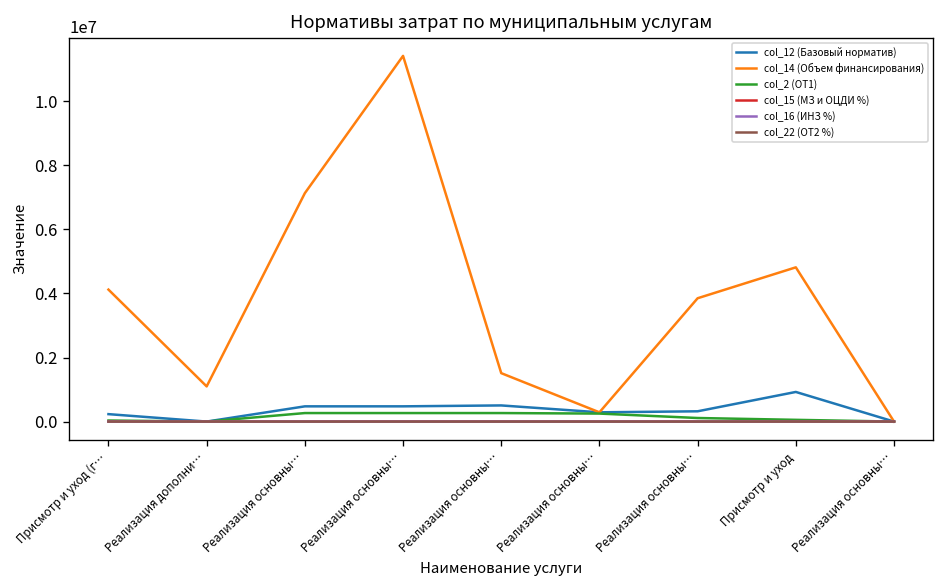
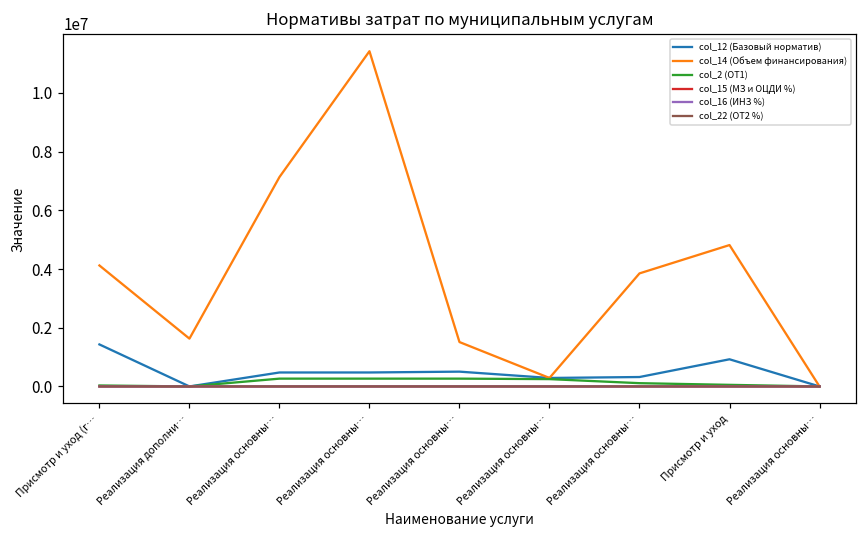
col_12 (Базовый норматив), Присмотр и уход (г…: 200000 -> 1400000
col_14 (Объем финансирования), Реализация дополни…: 1100000 -> 1600000
